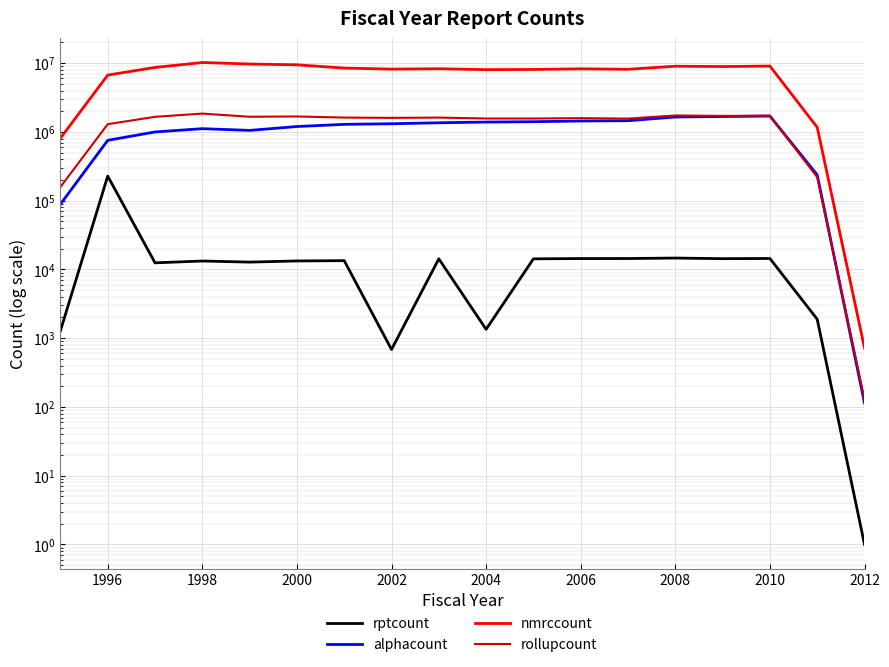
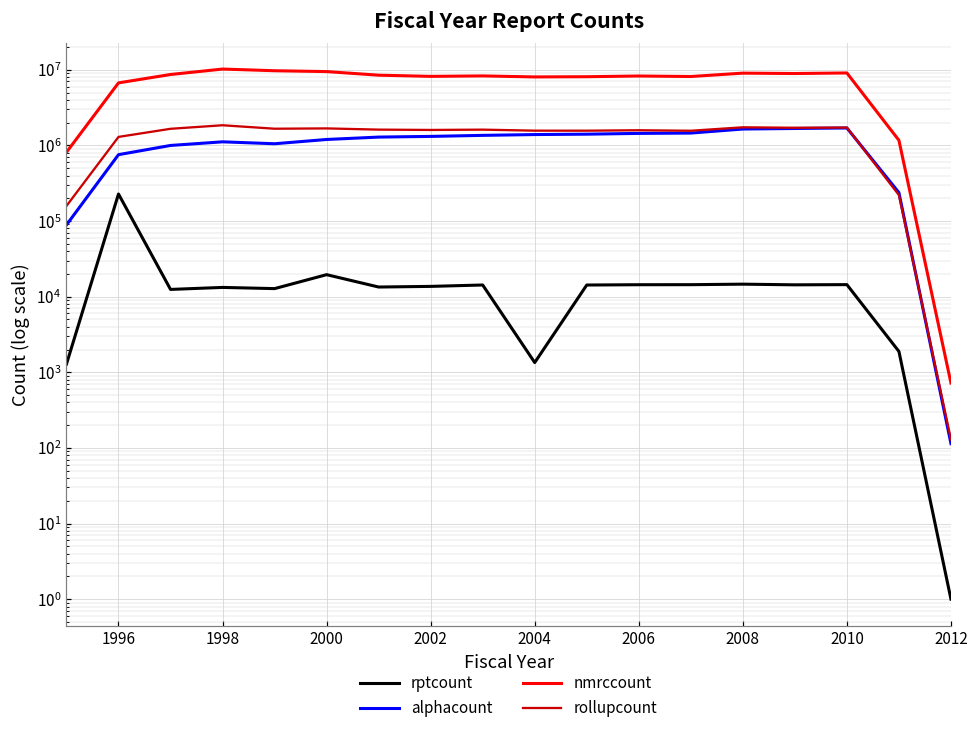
rptcount, 2000: 13000 -> 20000
rptcount, 2002: 700 -> 14000
